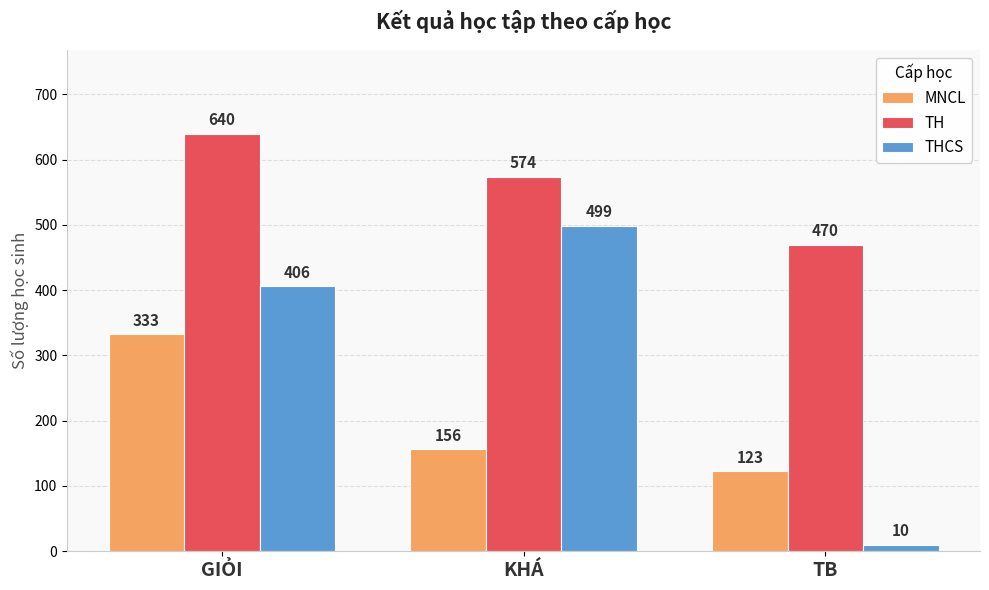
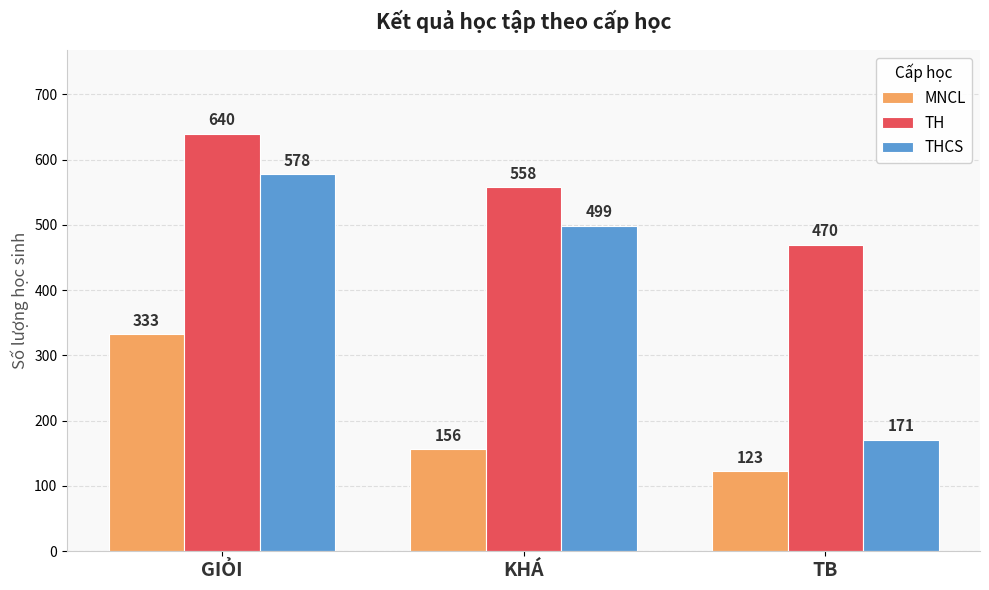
THCS, GIỎI: 406 -> 578
TH, KHÁ: 574 -> 558
THCS, TB: 10 -> 171
